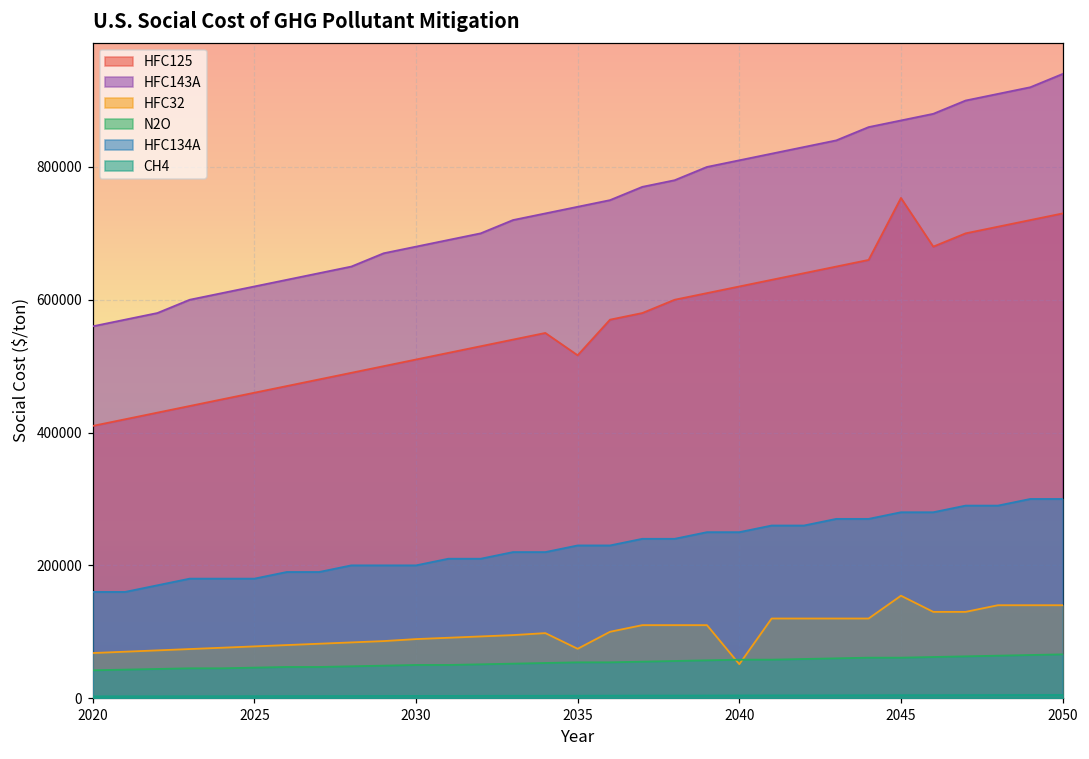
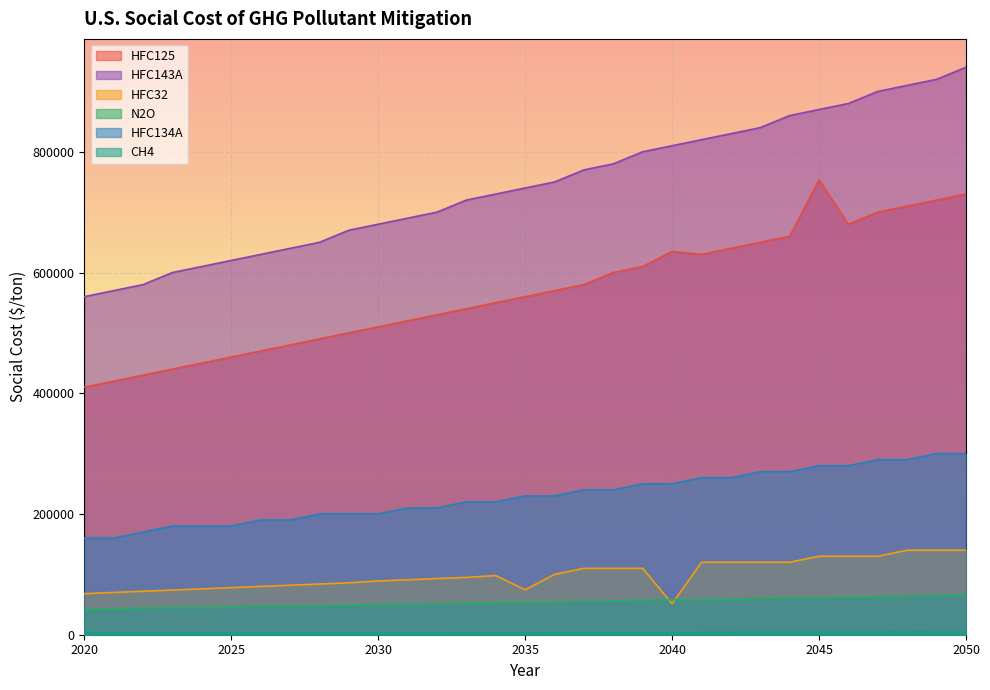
HFC125, 2035: 520000 -> 560000
HFC125, 2040: 620000 -> 630000
HFC32, 2045: 150000 -> 130000
